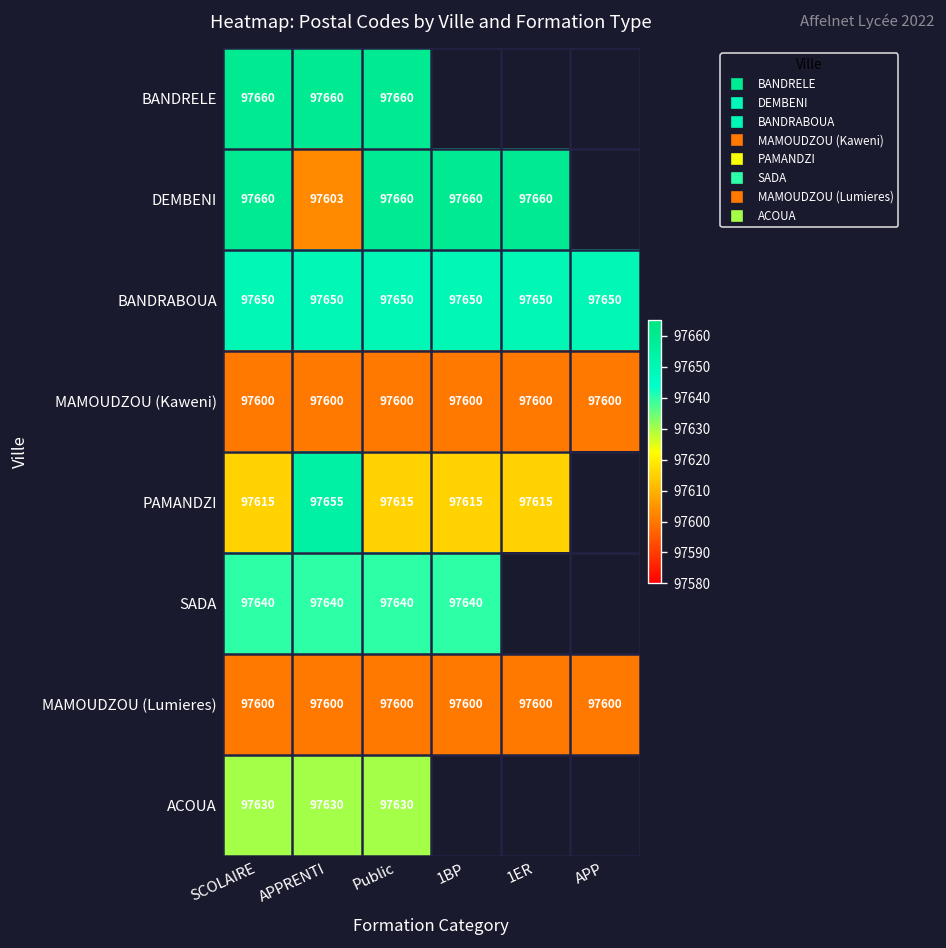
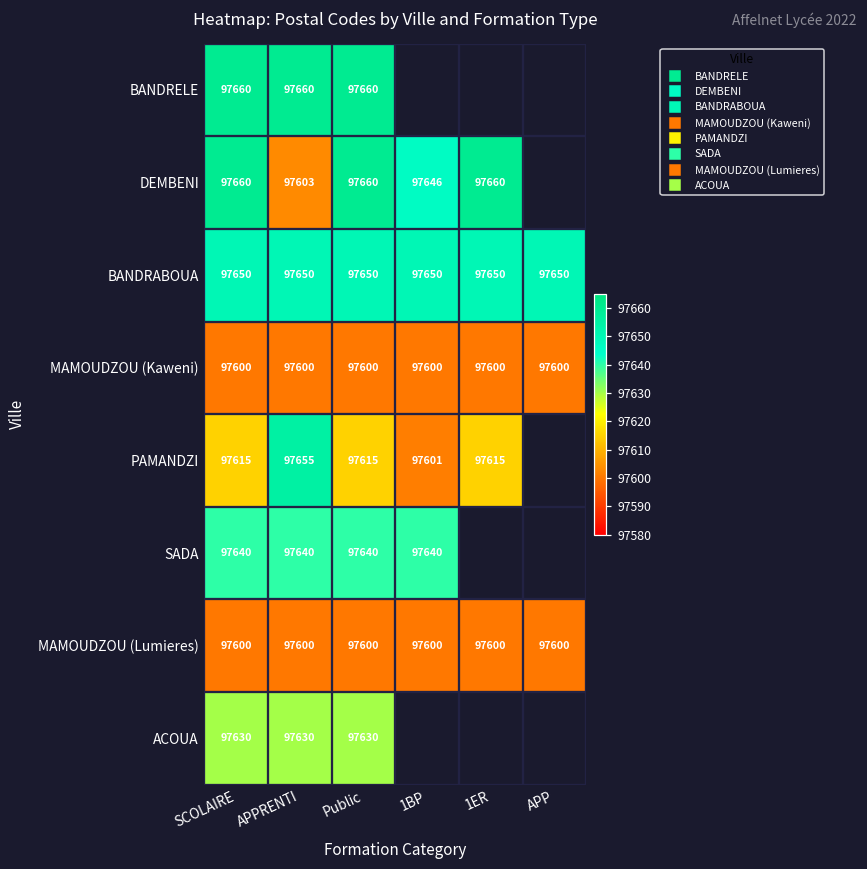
DEMBENI, 1BP: 97660 -> 97646
PAMANDZI, 1BP: 97615 -> 97601
